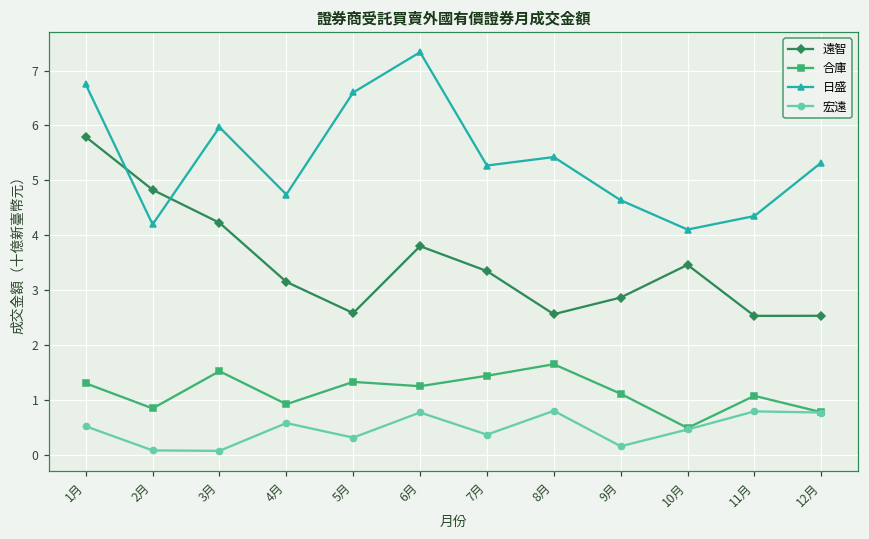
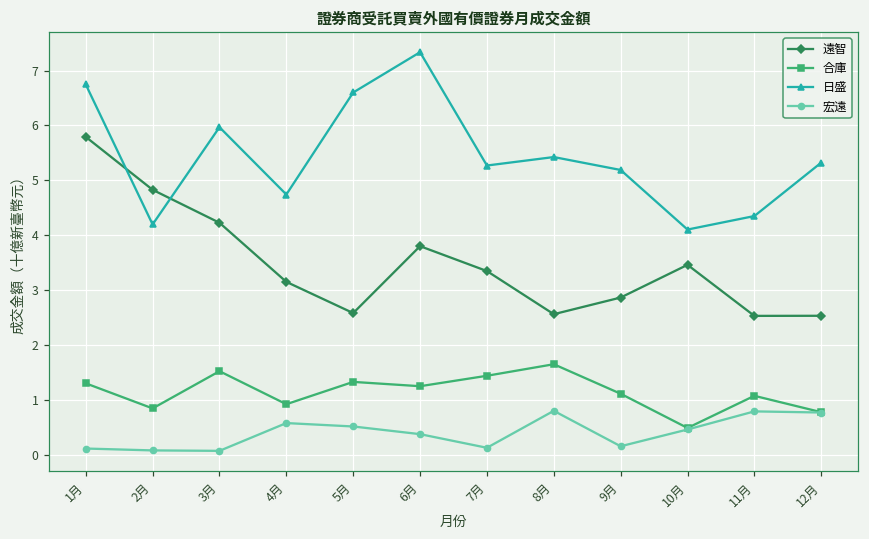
宏遠, 1月: 0.5 -> 0.1
宏遠, 5月: 0.3 -> 0.5
宏遠, 6月: 0.8 -> 0.4
宏遠, 7月: 0.4 -> 0.1
日盛, 9月: 4.6 -> 5.2
